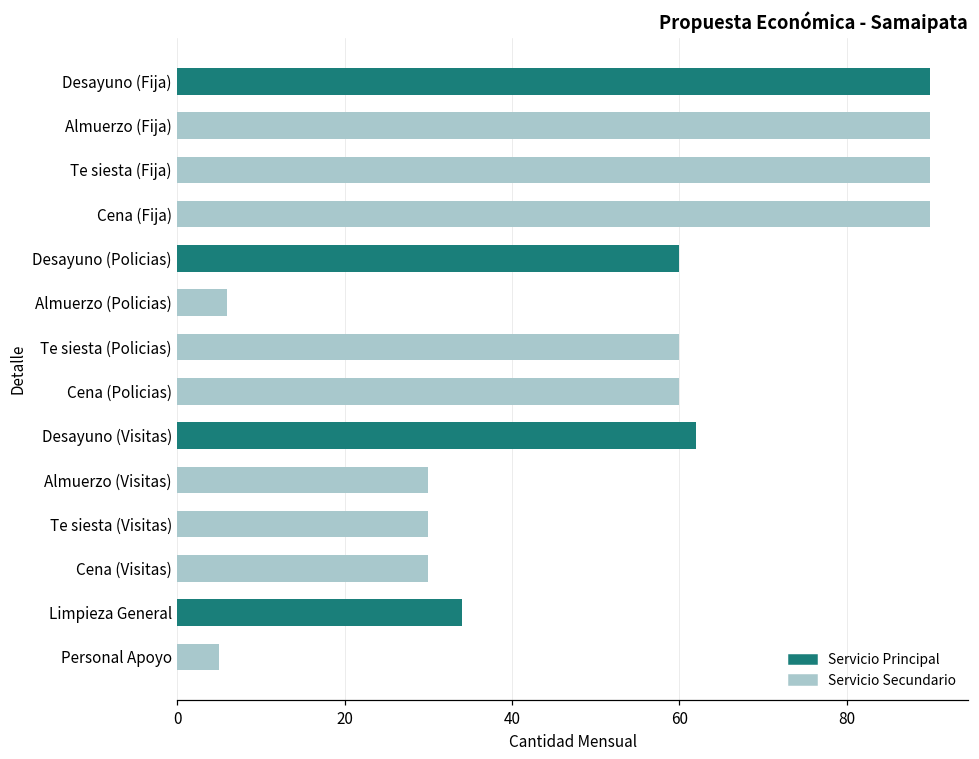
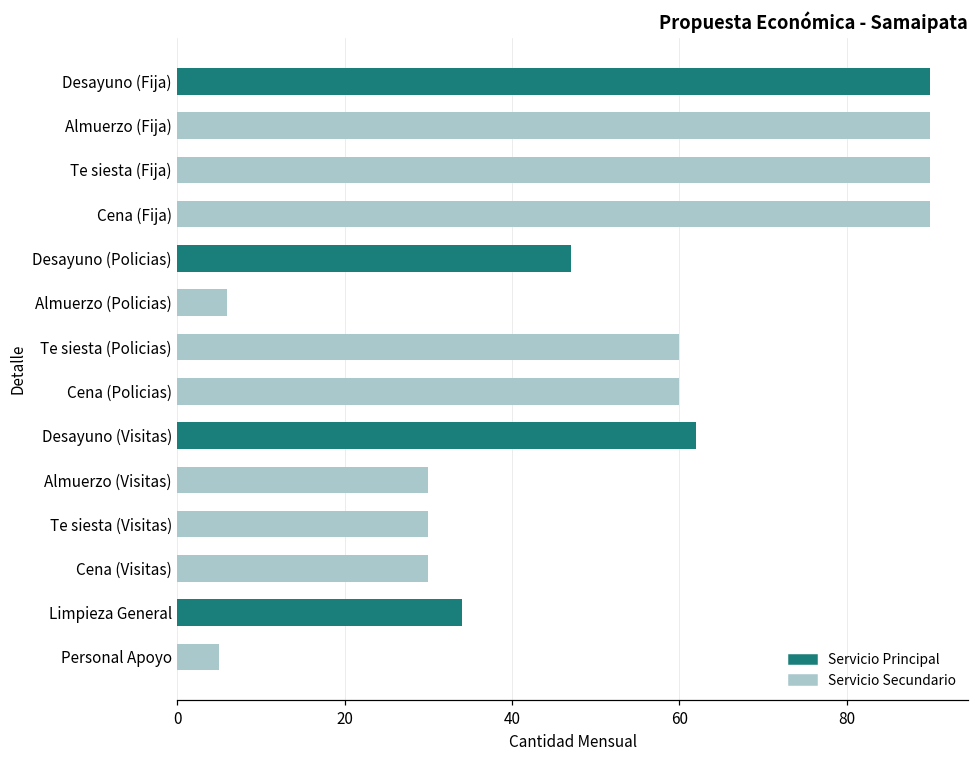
Servicio Principal, Desayuno (Policias): 60 -> 47
